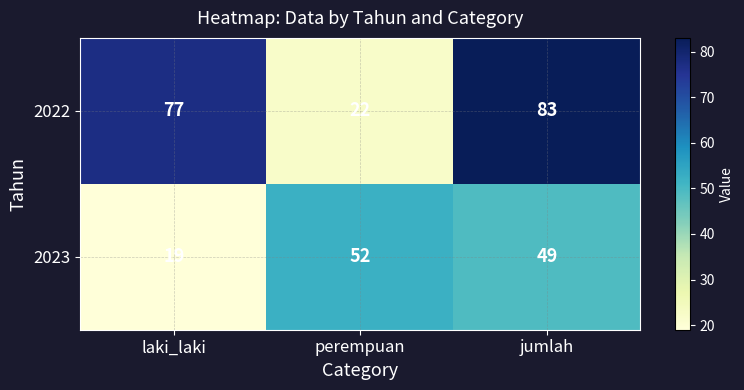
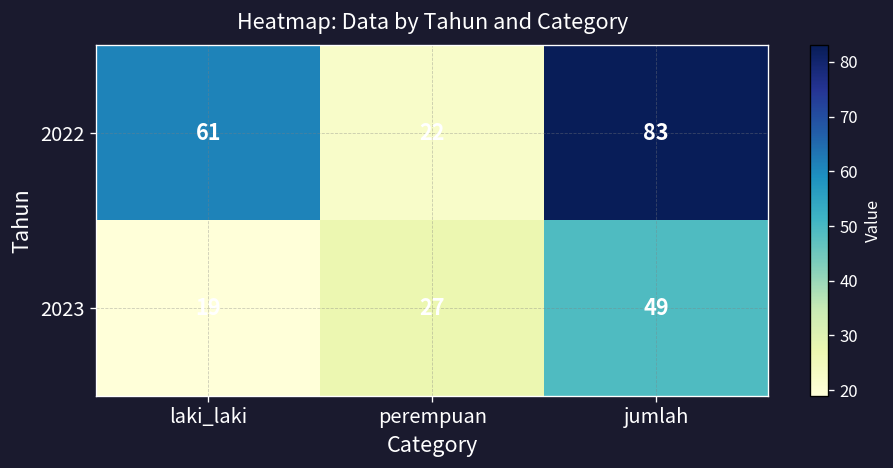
2022, laki_laki: 77 -> 61
2023, perempuan: 52 -> 27
